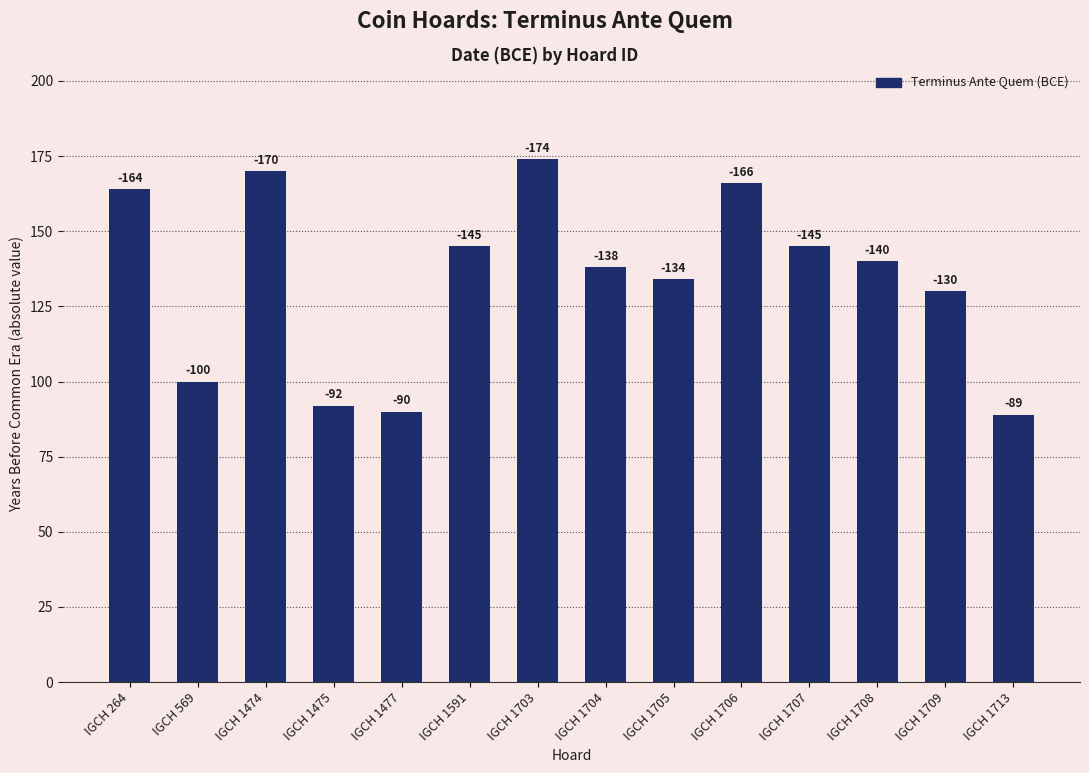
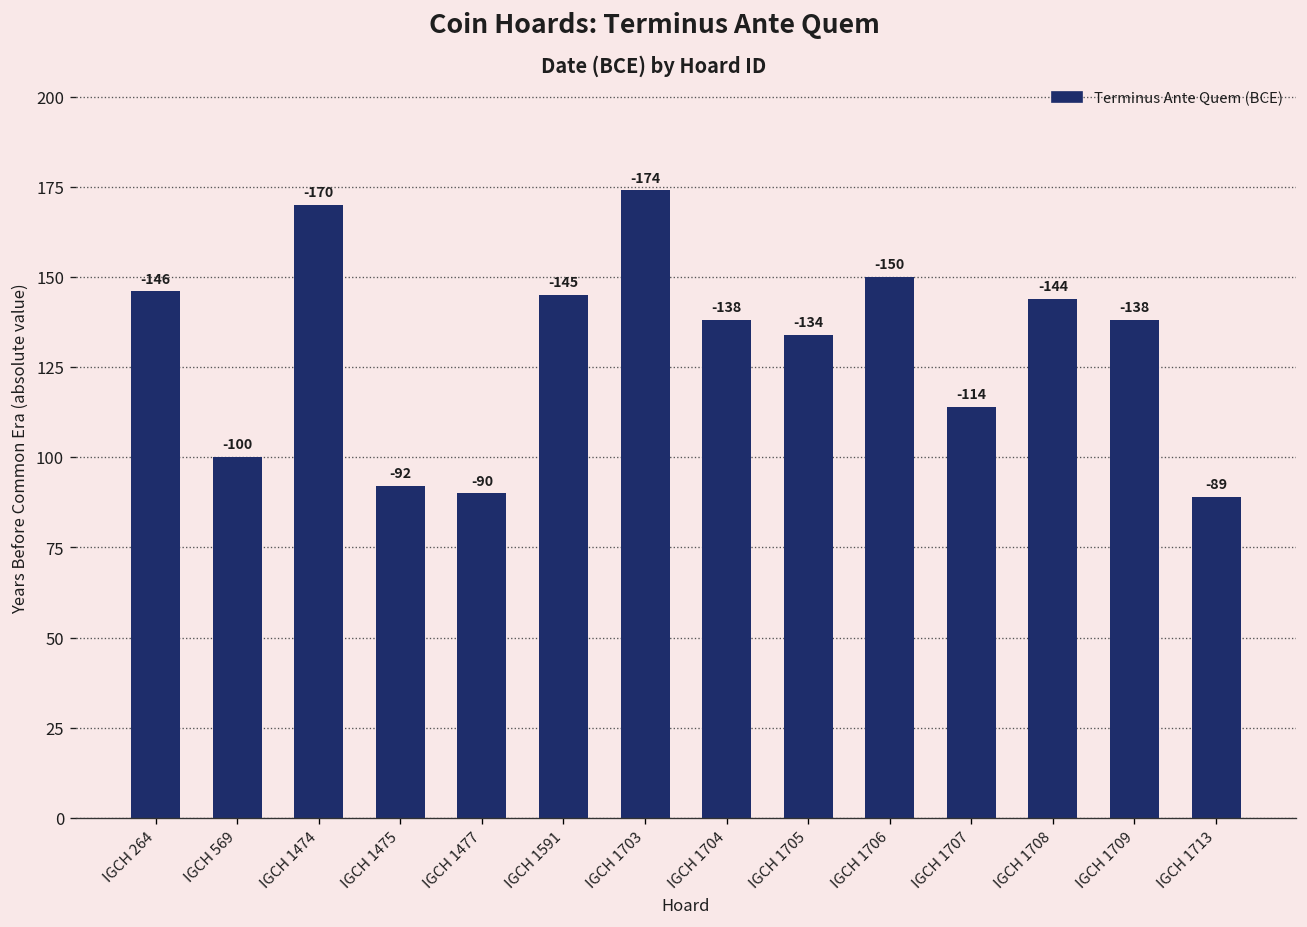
IGCH 264: -164 -> -146
IGCH 1706: -166 -> -150
IGCH 1707: -145 -> -114
IGCH 1708: -140 -> -144
IGCH 1709: -130 -> -138
